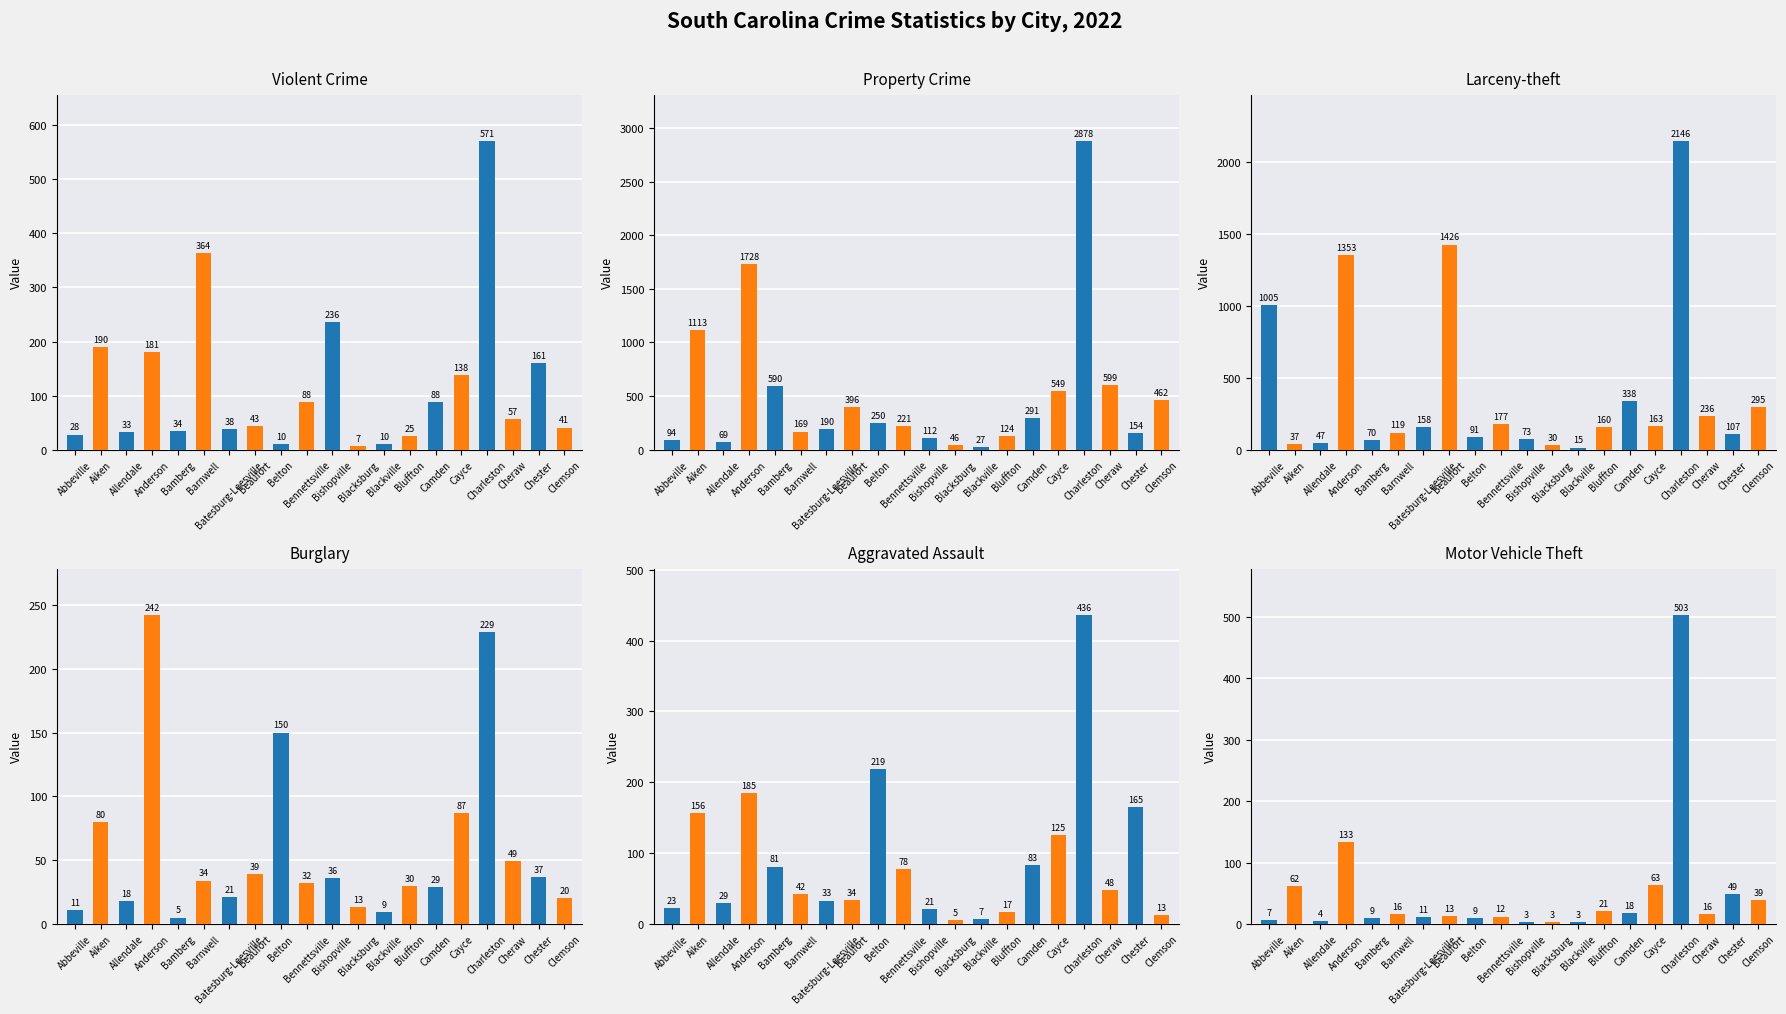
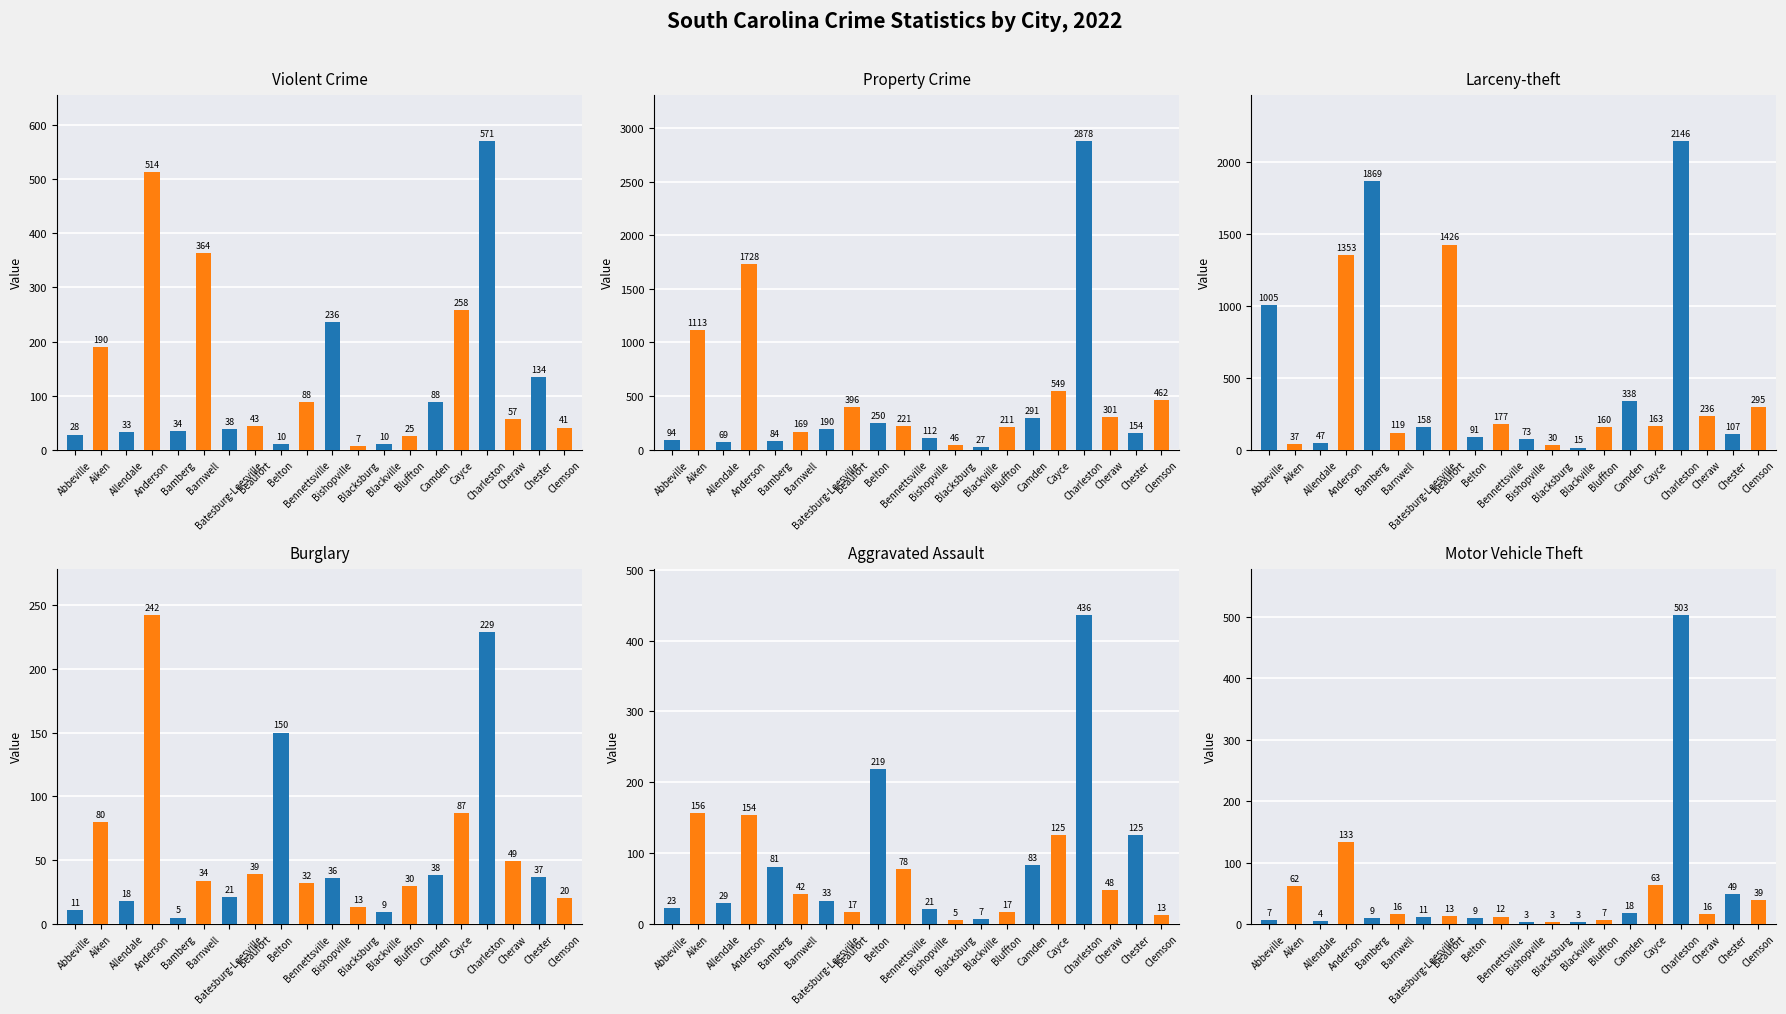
Violent Crime, Anderson: 181 -> 514
Violent Crime, Cayce: 138 -> 258
Violent Crime, Chester: 161 -> 134
Property Crime, Bamberg: 590 -> 84
Property Crime, Bluffton: 124 -> 211
Property Crime, Cheraw: 599 -> 301
Larceny-theft, Bamberg: 70 -> 1869
Burglary, Camden: 29 -> 38
Aggravated Assault, Anderson: 185 -> 154
Aggravated Assault, Beaufort: 34 -> 17
Aggravated Assault, Chester: 165 -> 125
Motor Vehicle Theft, Bluffton: 21 -> 7
